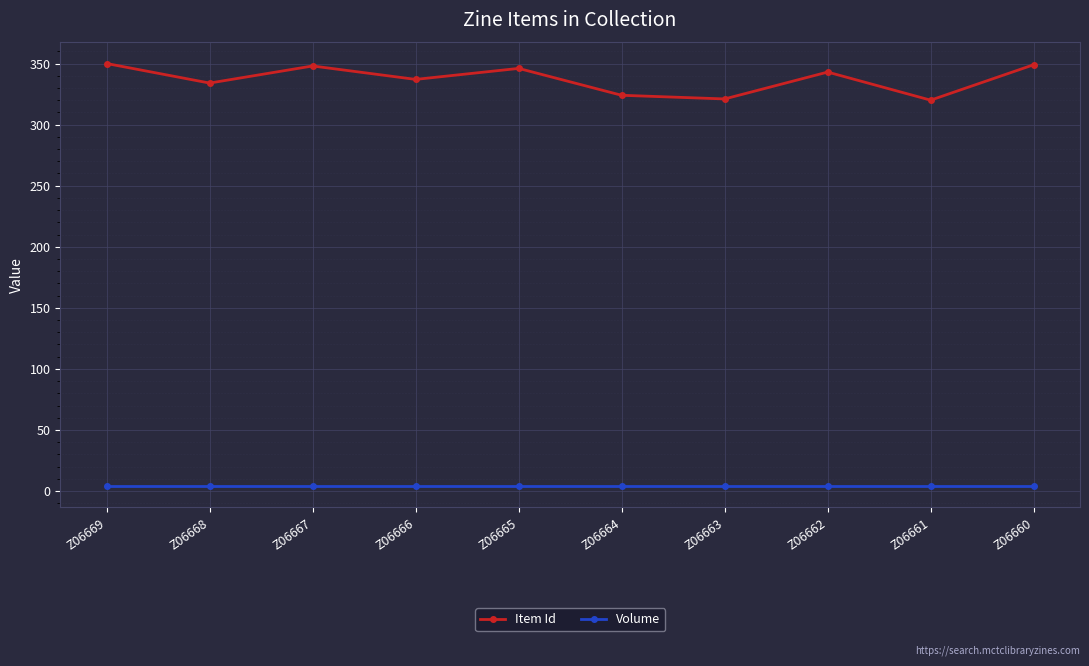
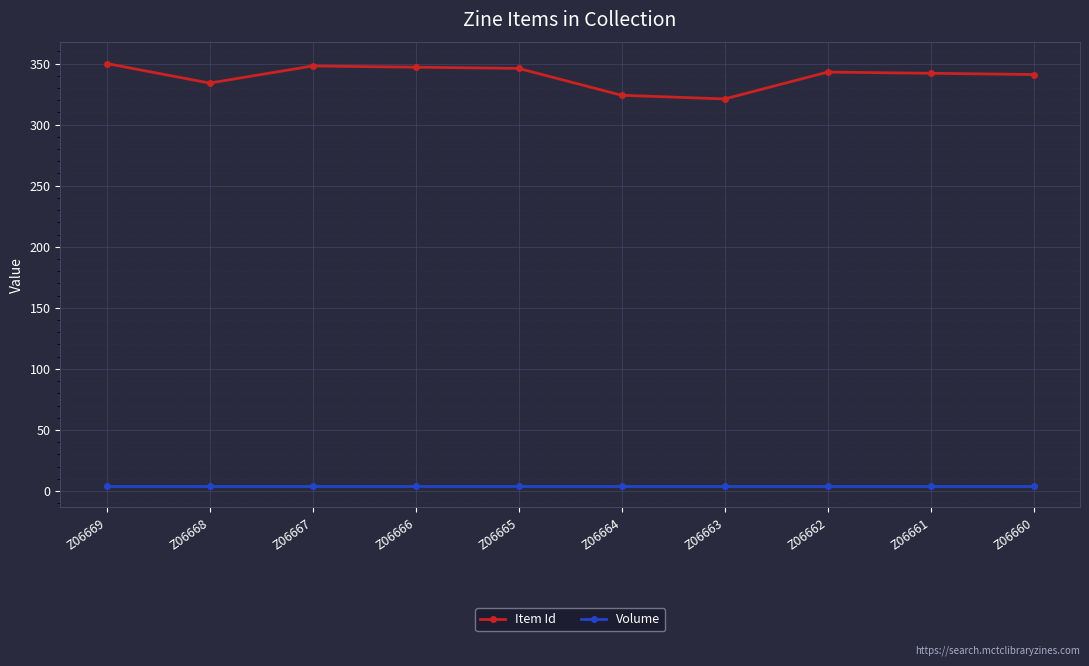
Item Id, Z06666: 337 -> 347
Item Id, Z06661: 320 -> 342
Item Id, Z06660: 349 -> 341
